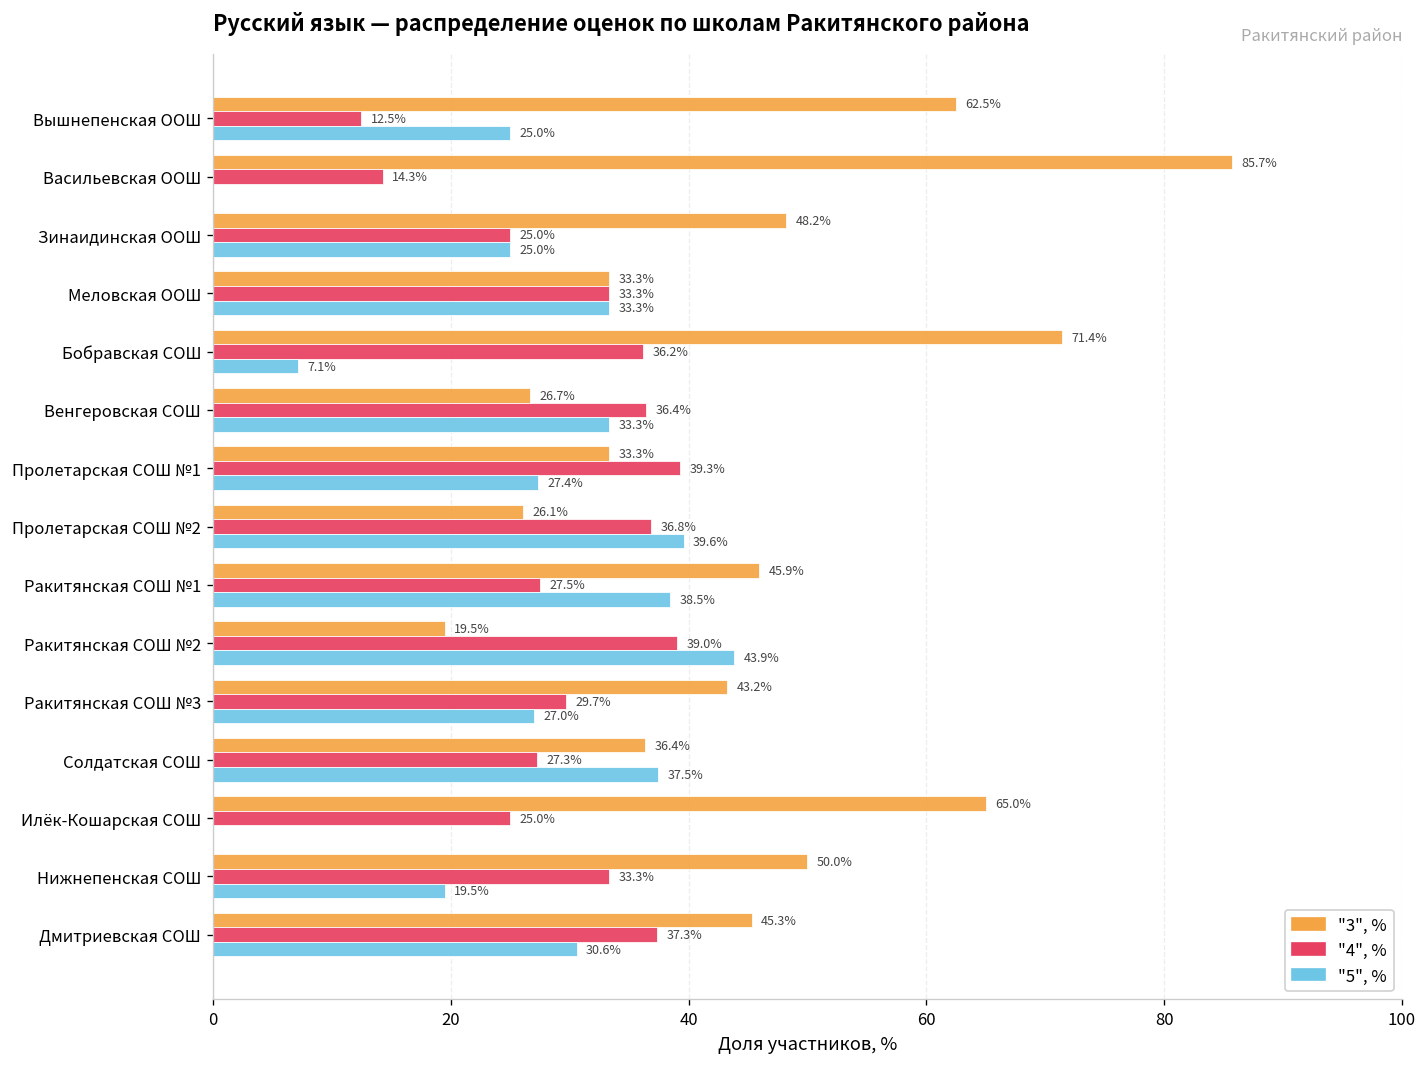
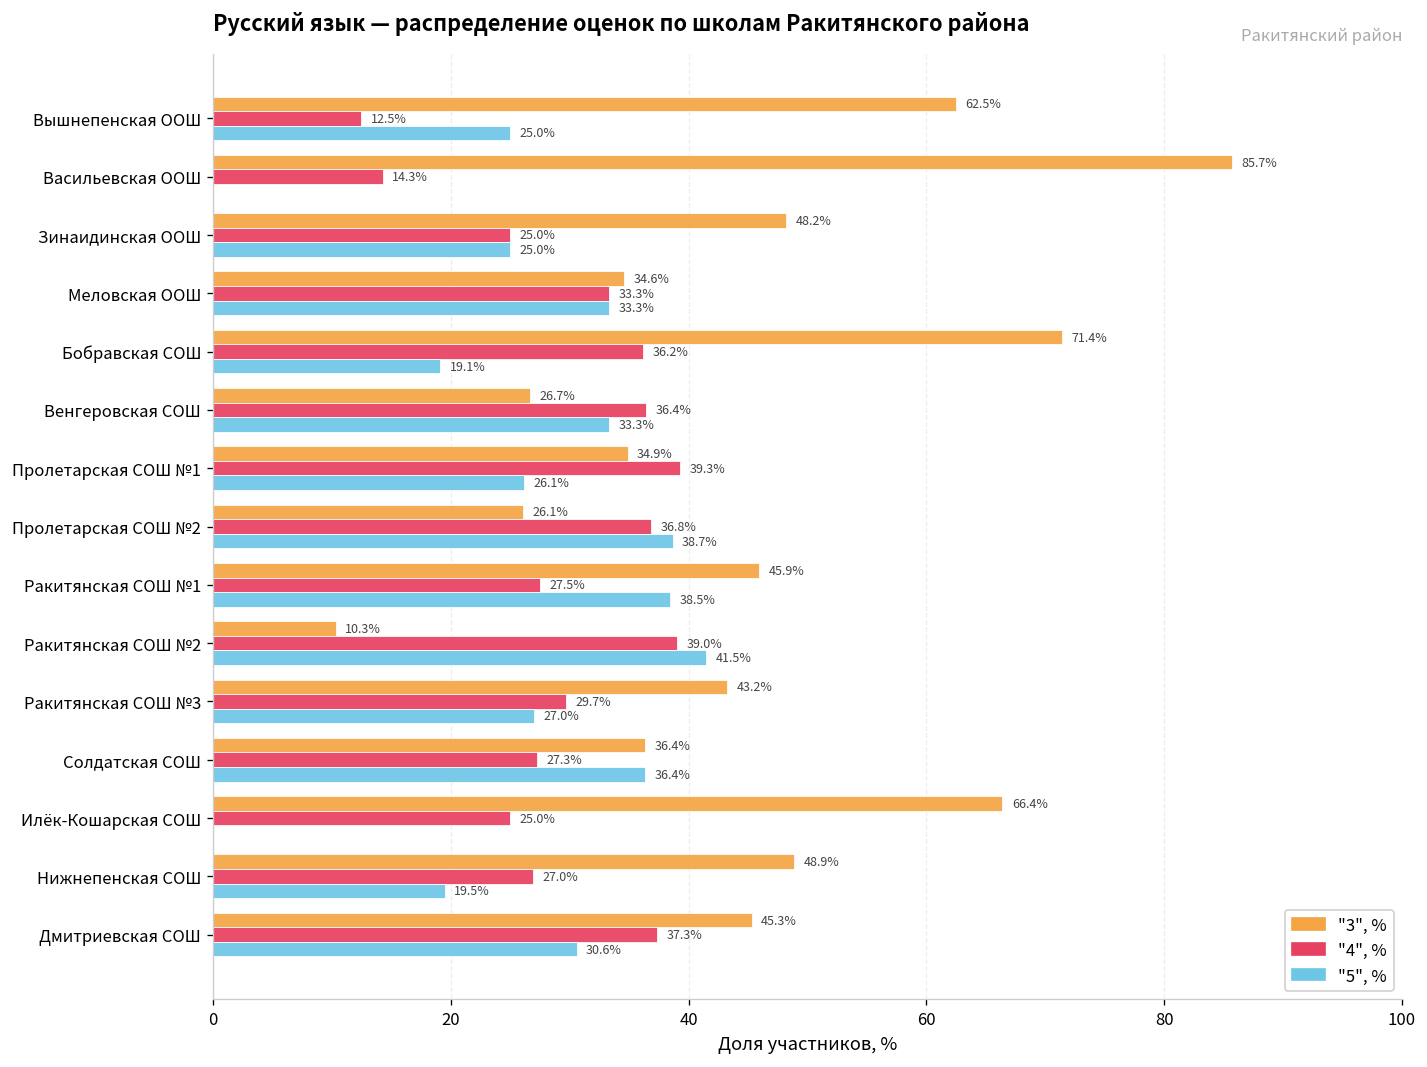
"3", %, Меловская ООШ: 33.3% -> 34.6%
"5", %, Бобравская СОШ: 7.1% -> 19.1%
"3", %, Пролетарская СОШ №1: 33.3% -> 34.9%
"5", %, Пролетарская СОШ №1: 27.4% -> 26.1%
"5", %, Пролетарская СОШ №2: 39.6% -> 38.7%
"3", %, Ракитянская СОШ №2: 19.5% -> 10.3%
"5", %, Ракитянская СОШ №2: 43.9% -> 41.5%
"5", %, Солдатская СОШ: 37.5% -> 36.4%
"3", %, Илёк-Кошарская СОШ: 65.0% -> 66.4%
"3", %, Нижнепенская СОШ: 50.0% -> 48.9%
"4", %, Нижнепенская СОШ: 33.3% -> 27.0%
